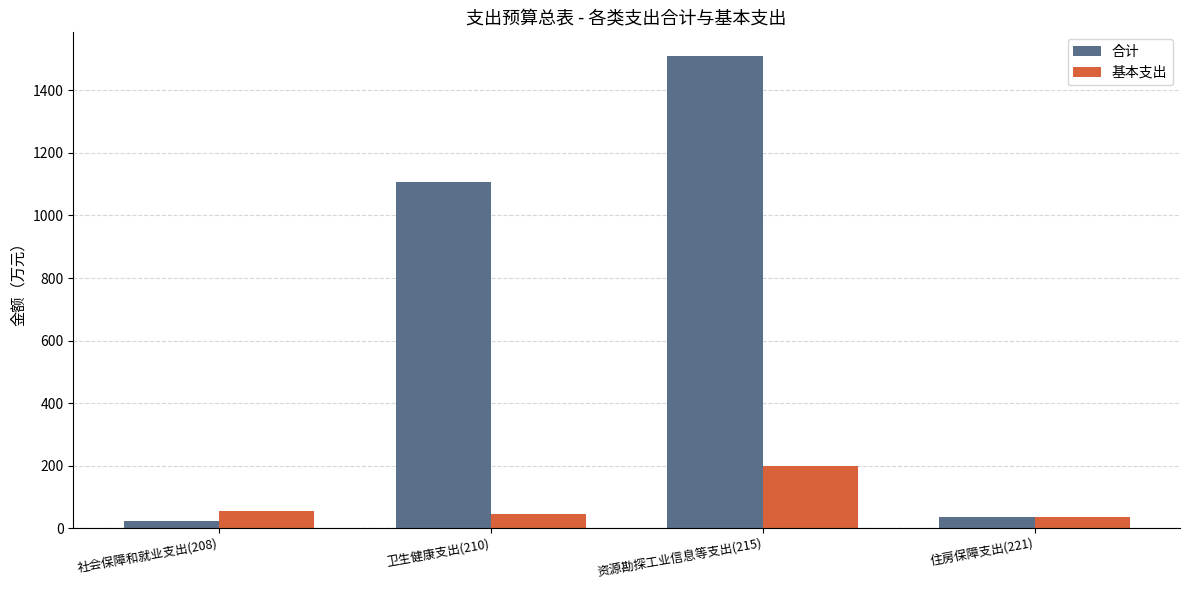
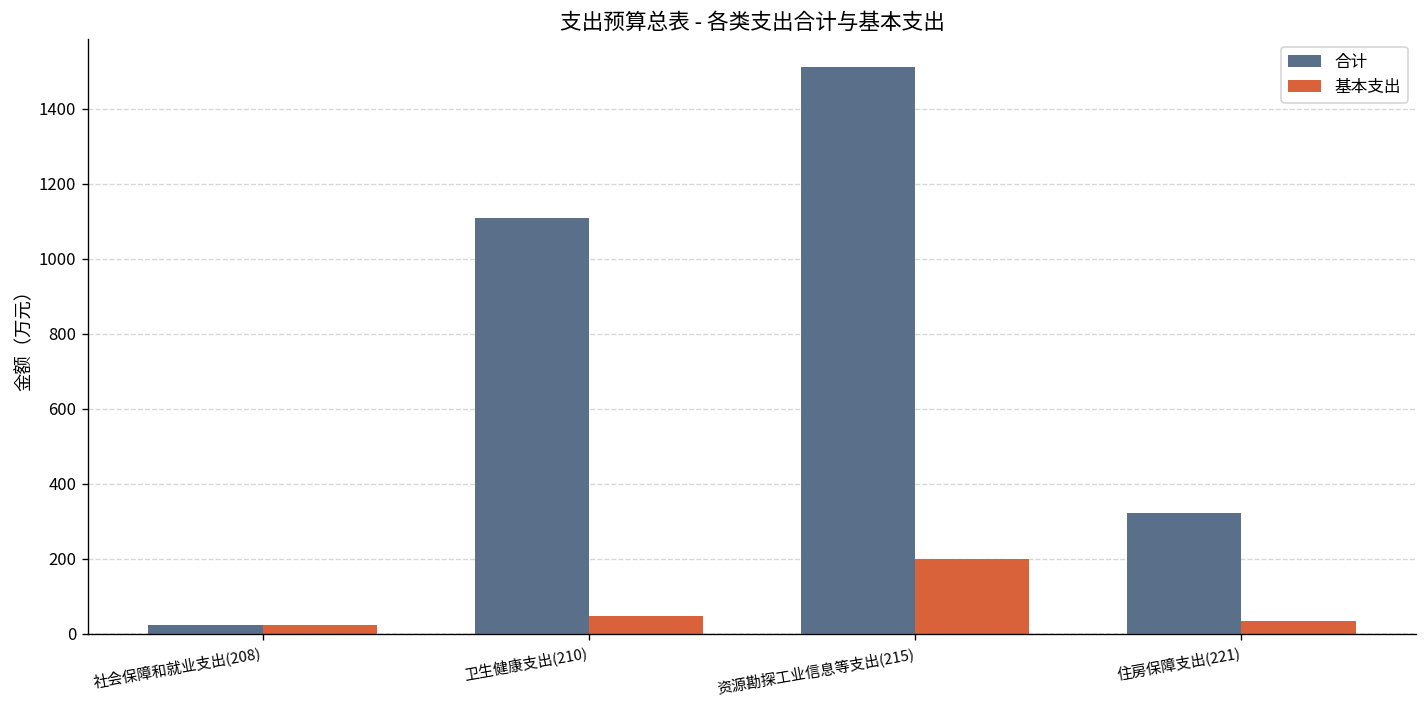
基本支出, 社会保障和就业支出(208): 60 -> 20
合计, 住房保障支出(221): 30 -> 320
